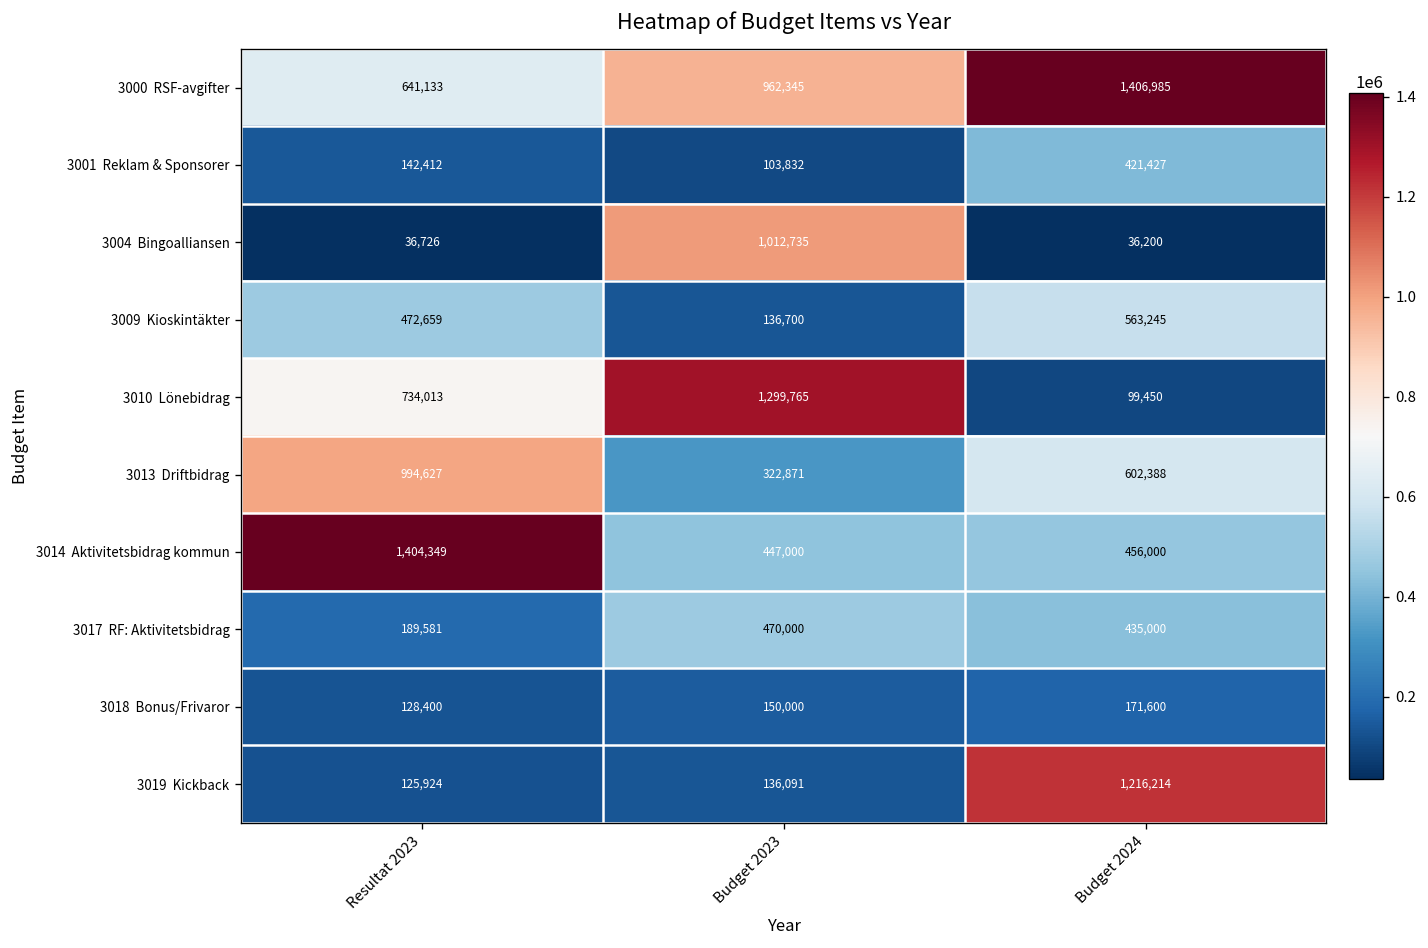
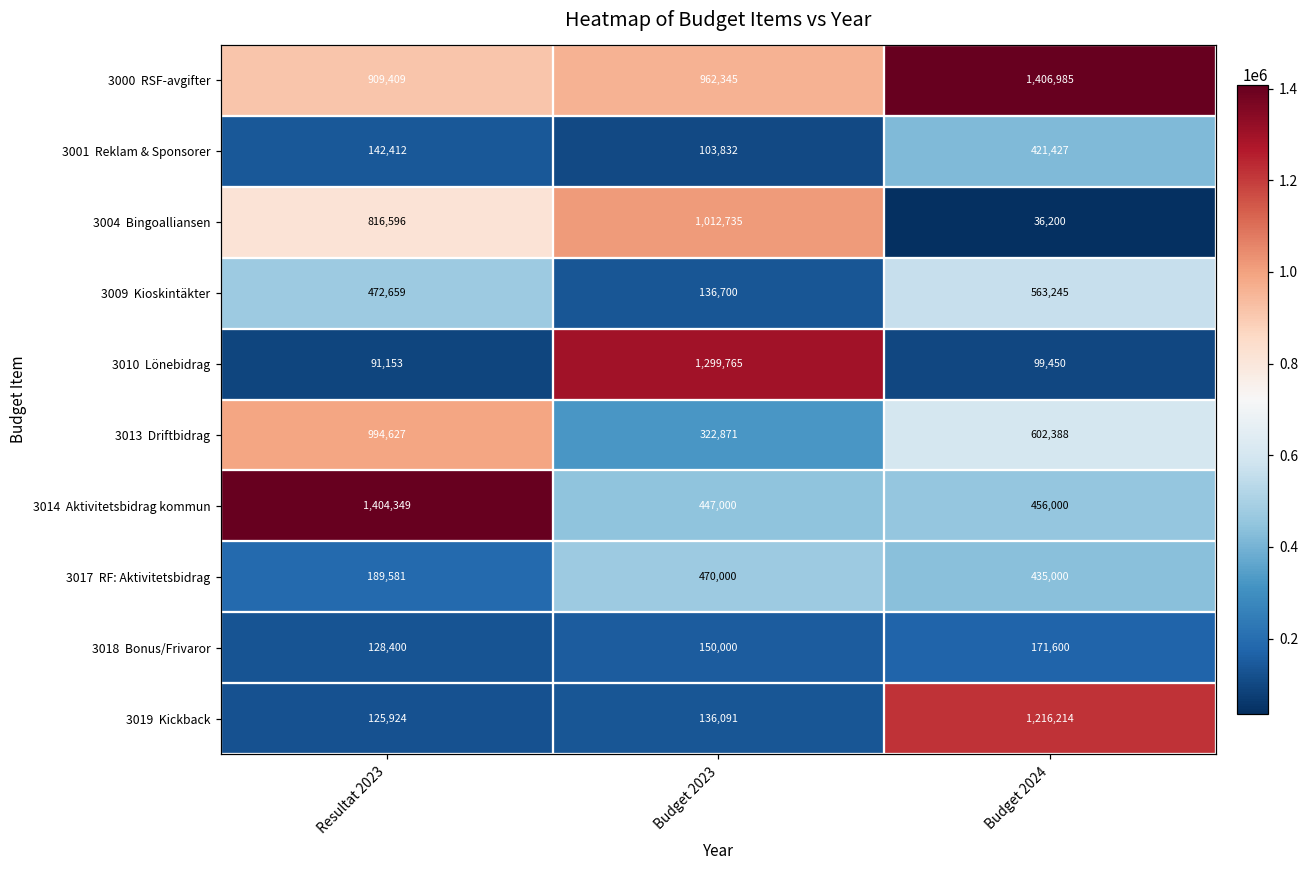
3000 RSF-avgifter, Resultat 2023: 641,133 -> 909,409
3004 Bingoalliansen, Resultat 2023: 36,726 -> 816,596
3010 Lönebidrag, Resultat 2023: 734,013 -> 91,153
